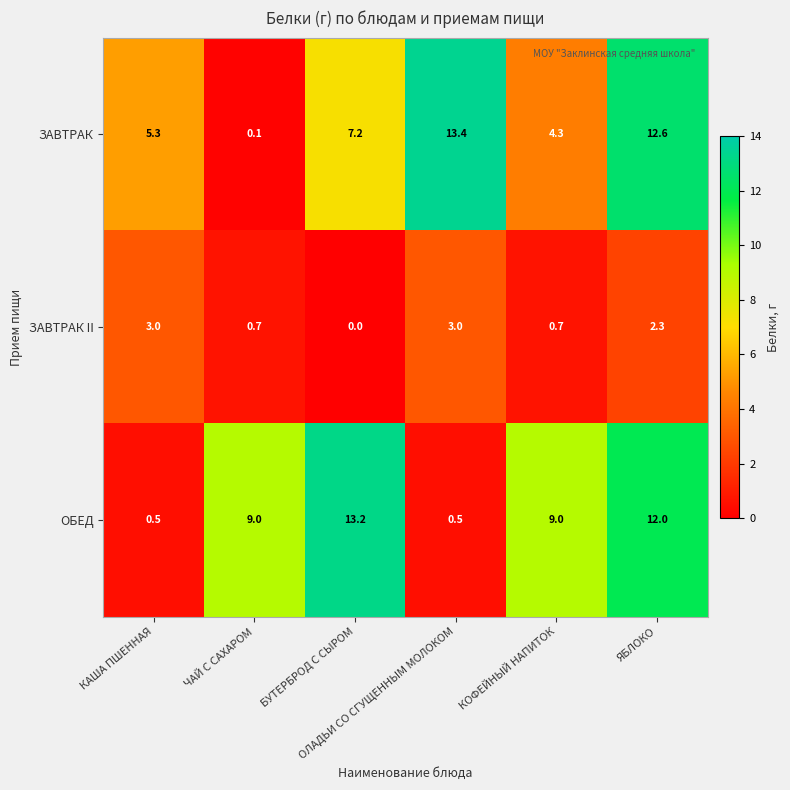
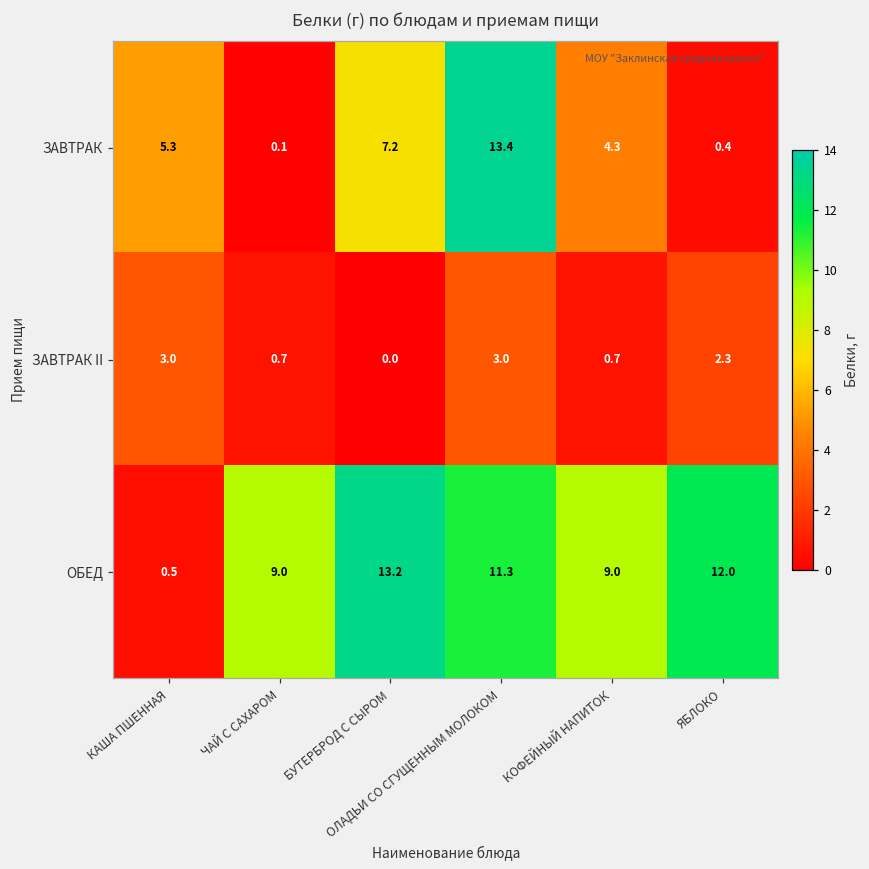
ЗАВТРАК, ЯБЛОКО: 12.6 -> 0.4
ОБЕД, ОЛАДЬИ СО СГУЩЕННЫМ МОЛОКОМ: 0.5 -> 11.3
